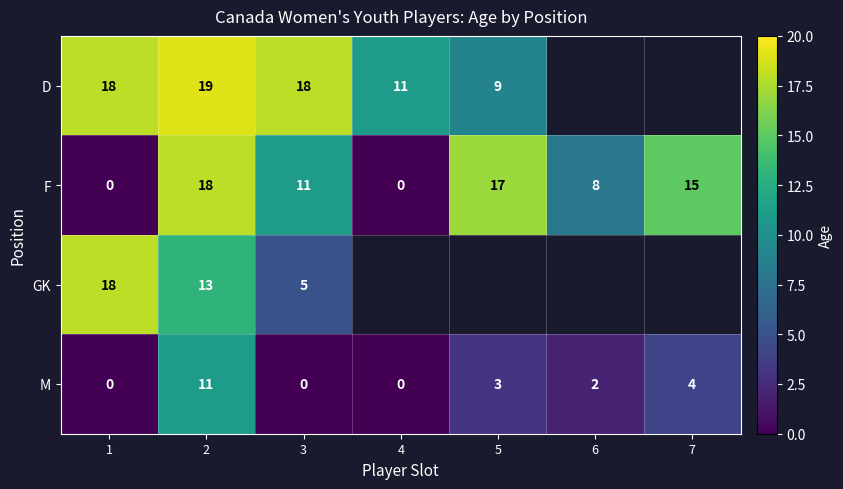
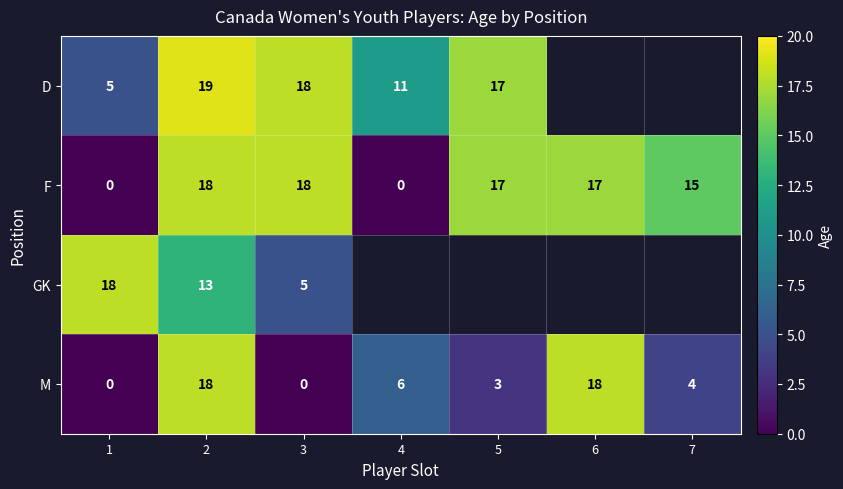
D, 1: 18 -> 5
D, 5: 9 -> 17
F, 3: 11 -> 18
F, 6: 8 -> 17
M, 2: 11 -> 18
M, 4: 0 -> 6
M, 6: 2 -> 18
